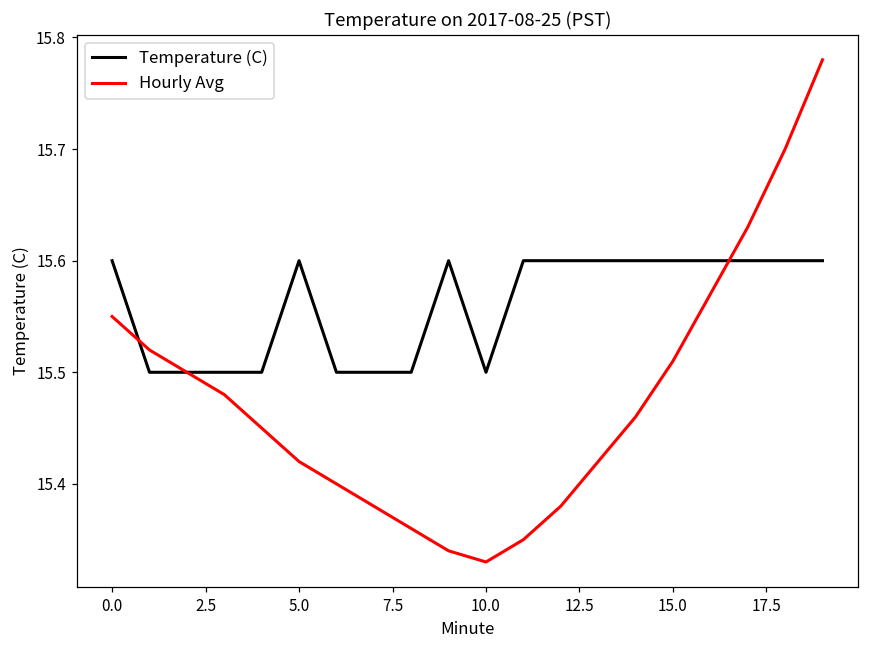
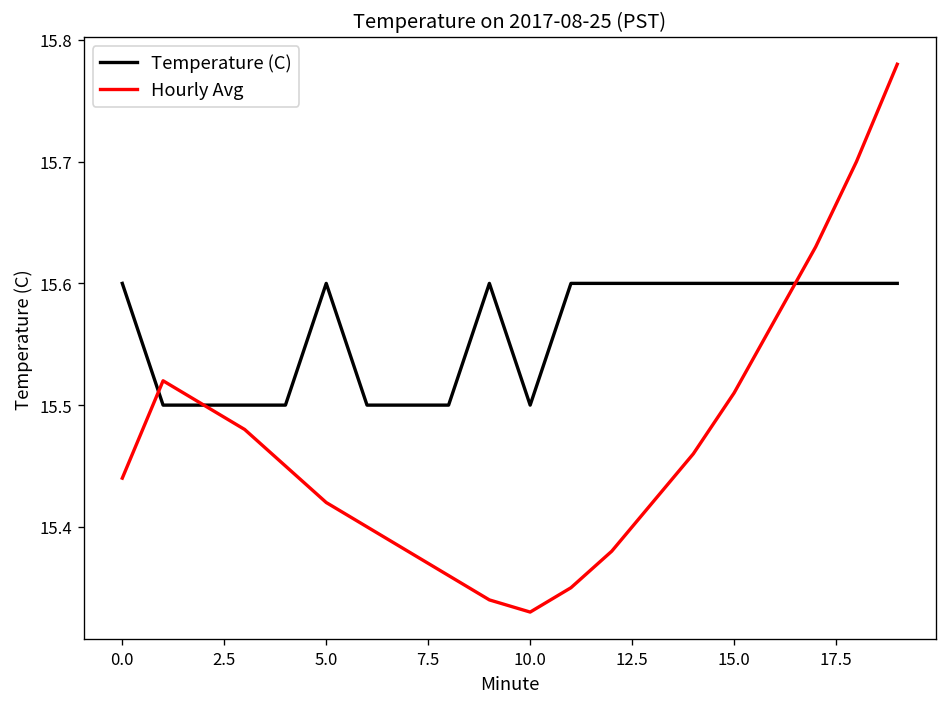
Hourly Avg, 0.0: 15.55 -> 15.44
